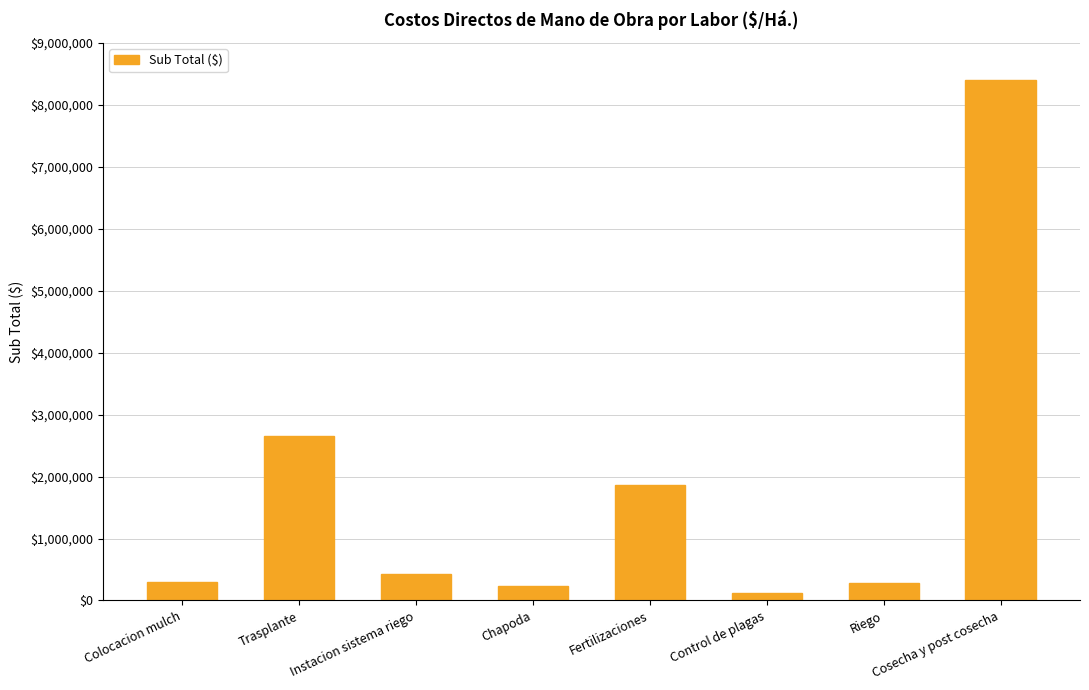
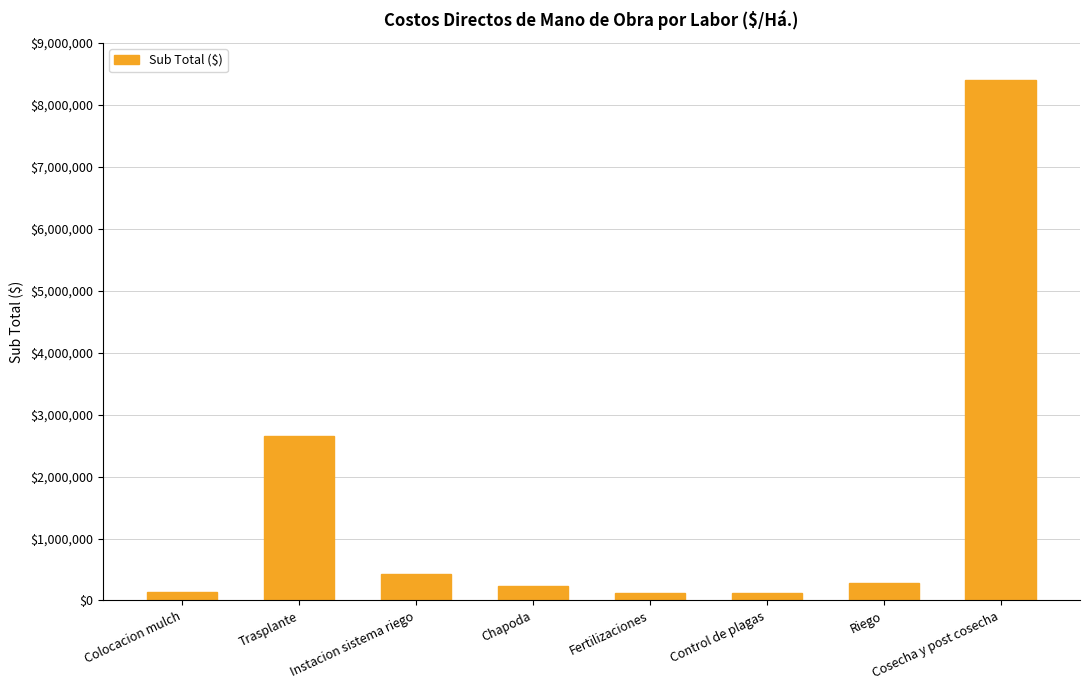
Colocacion mulch: $300,000 -> $100,000
Fertilizaciones: $1,900,000 -> $100,000
